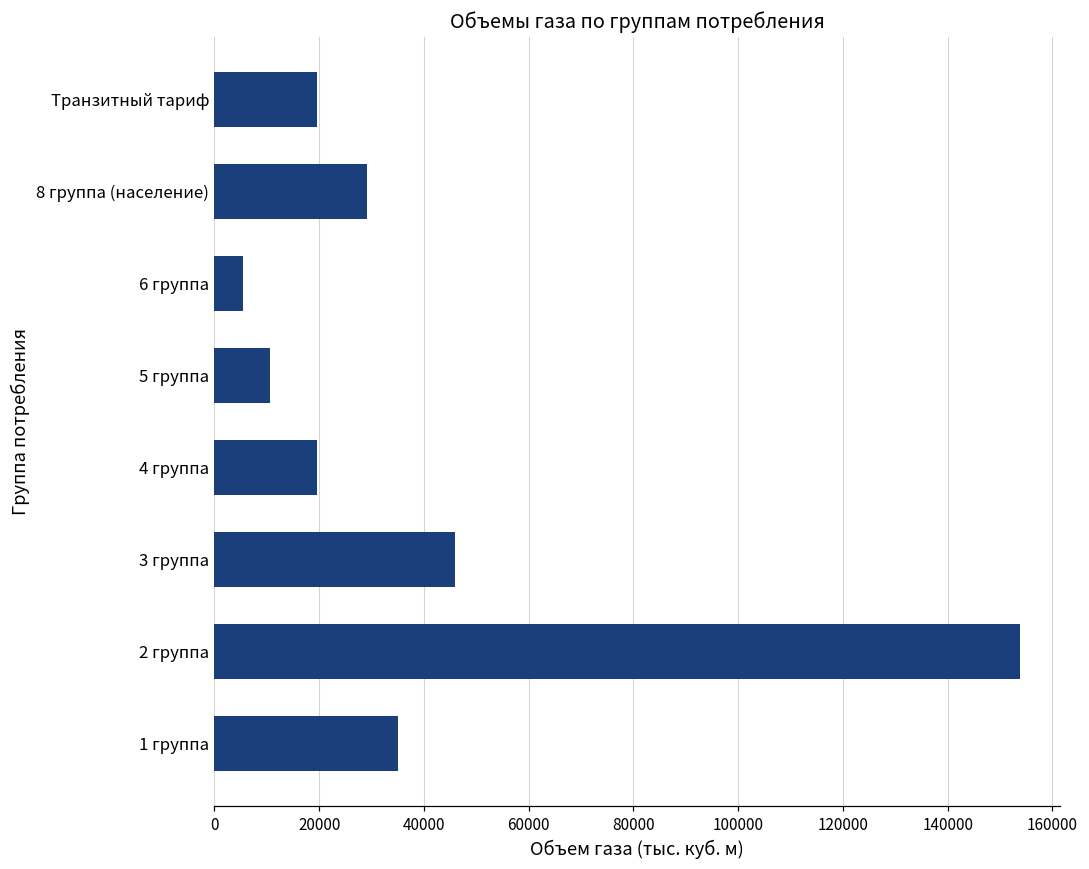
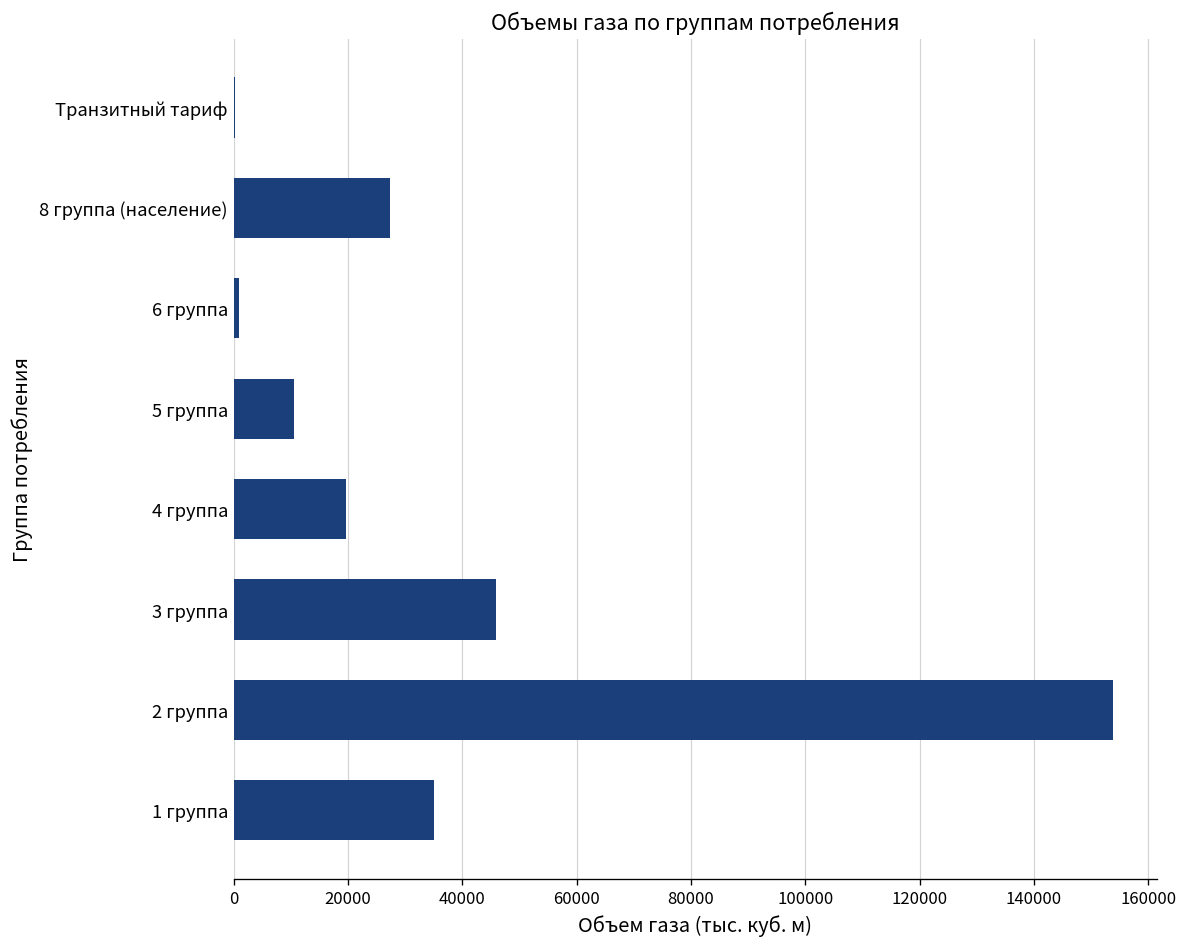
Транзитный тариф: 20000 -> 0
8 группа (население): 29000 -> 27000
6 группа: 5000 -> 1000
